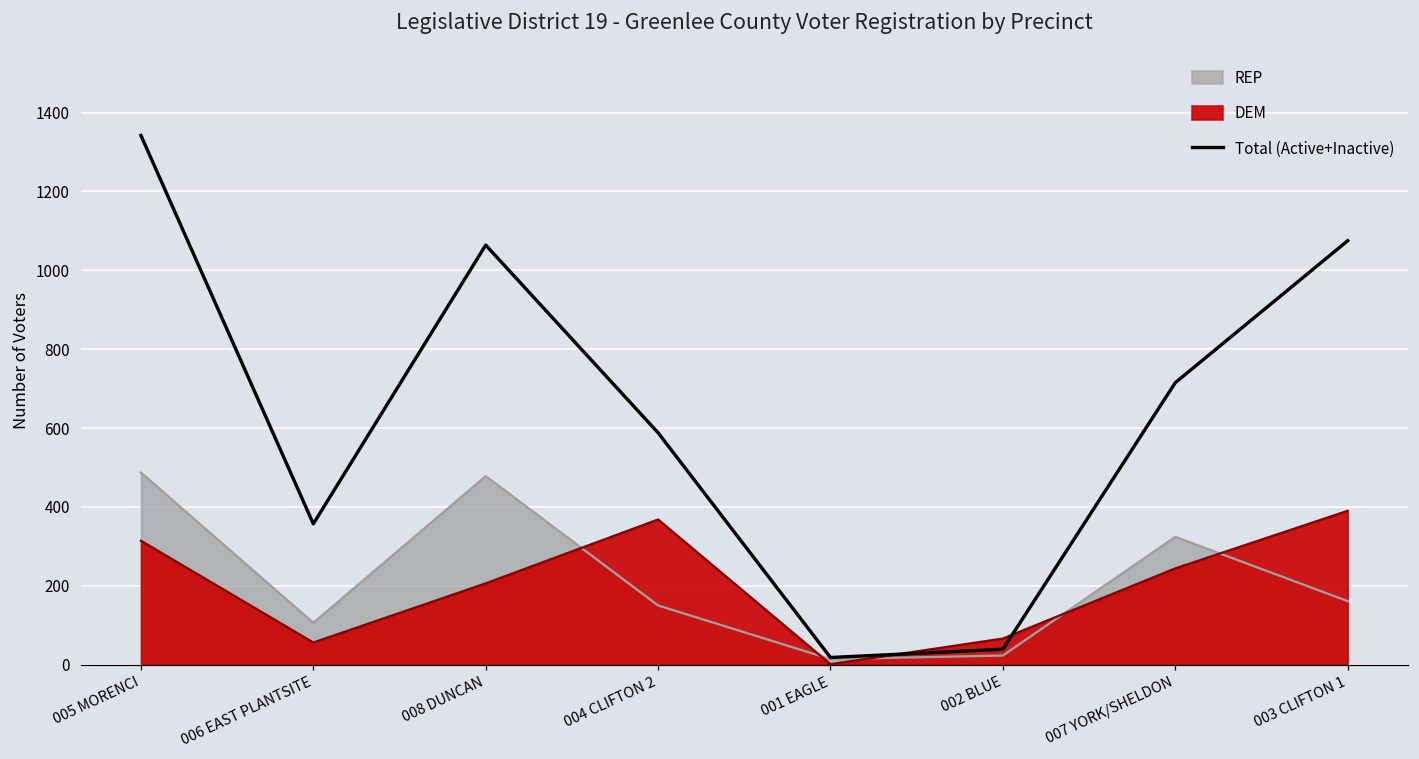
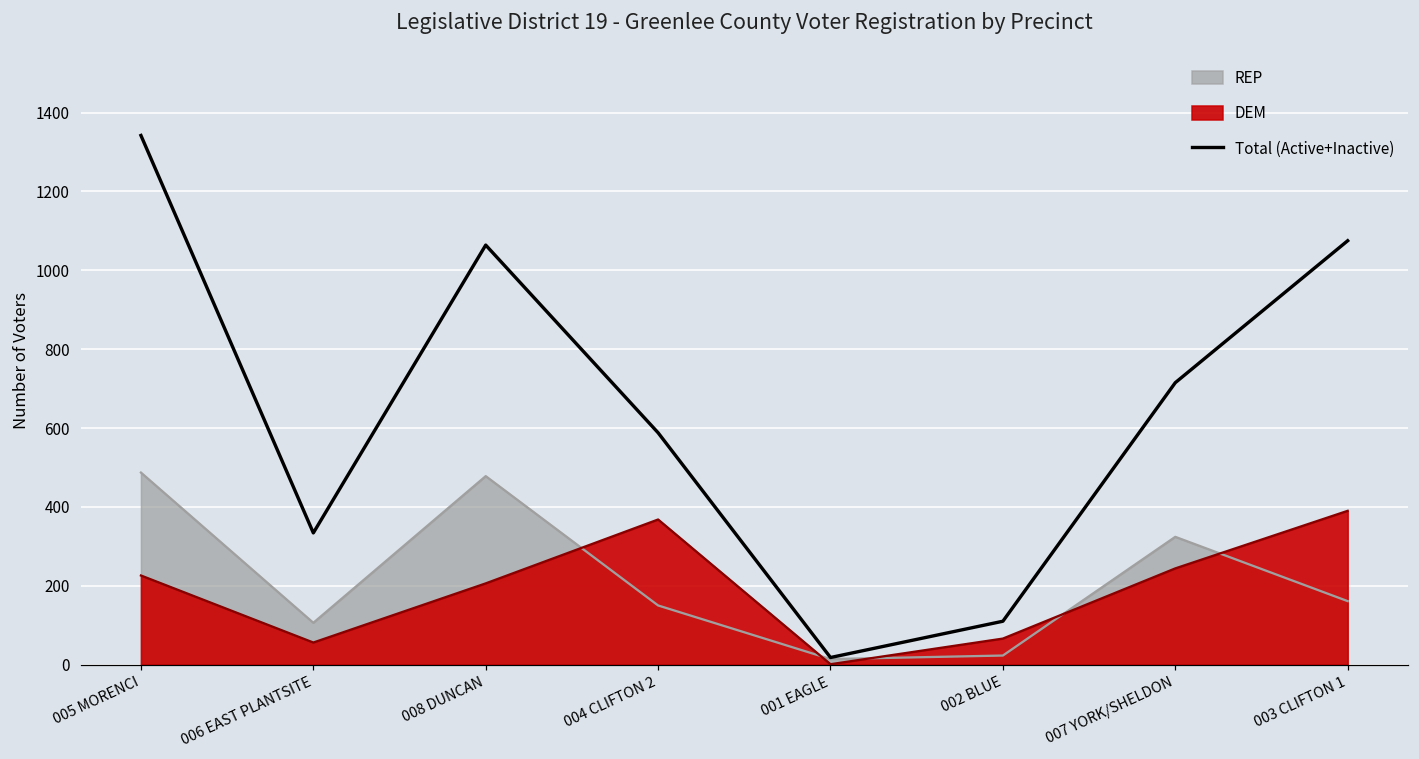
DEM, 005 MORENCI: 310 -> 230
Total (Active+Inactive), 006 EAST PLANTSITE: 360 -> 330
Total (Active+Inactive), 002 BLUE: 40 -> 110
